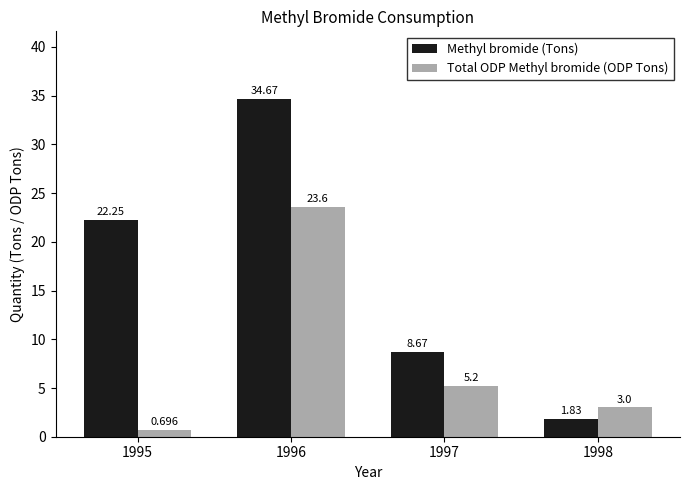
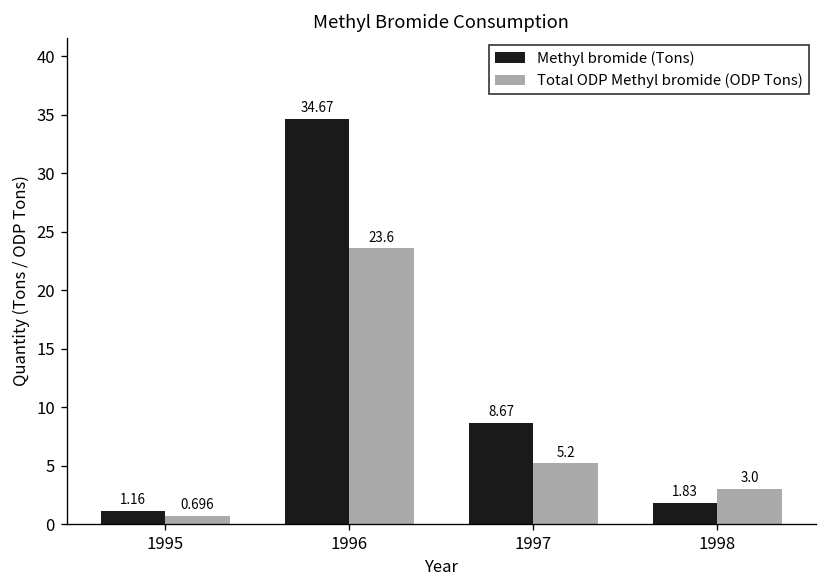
Methyl bromide (Tons), 1995: 22.25 -> 1.16
